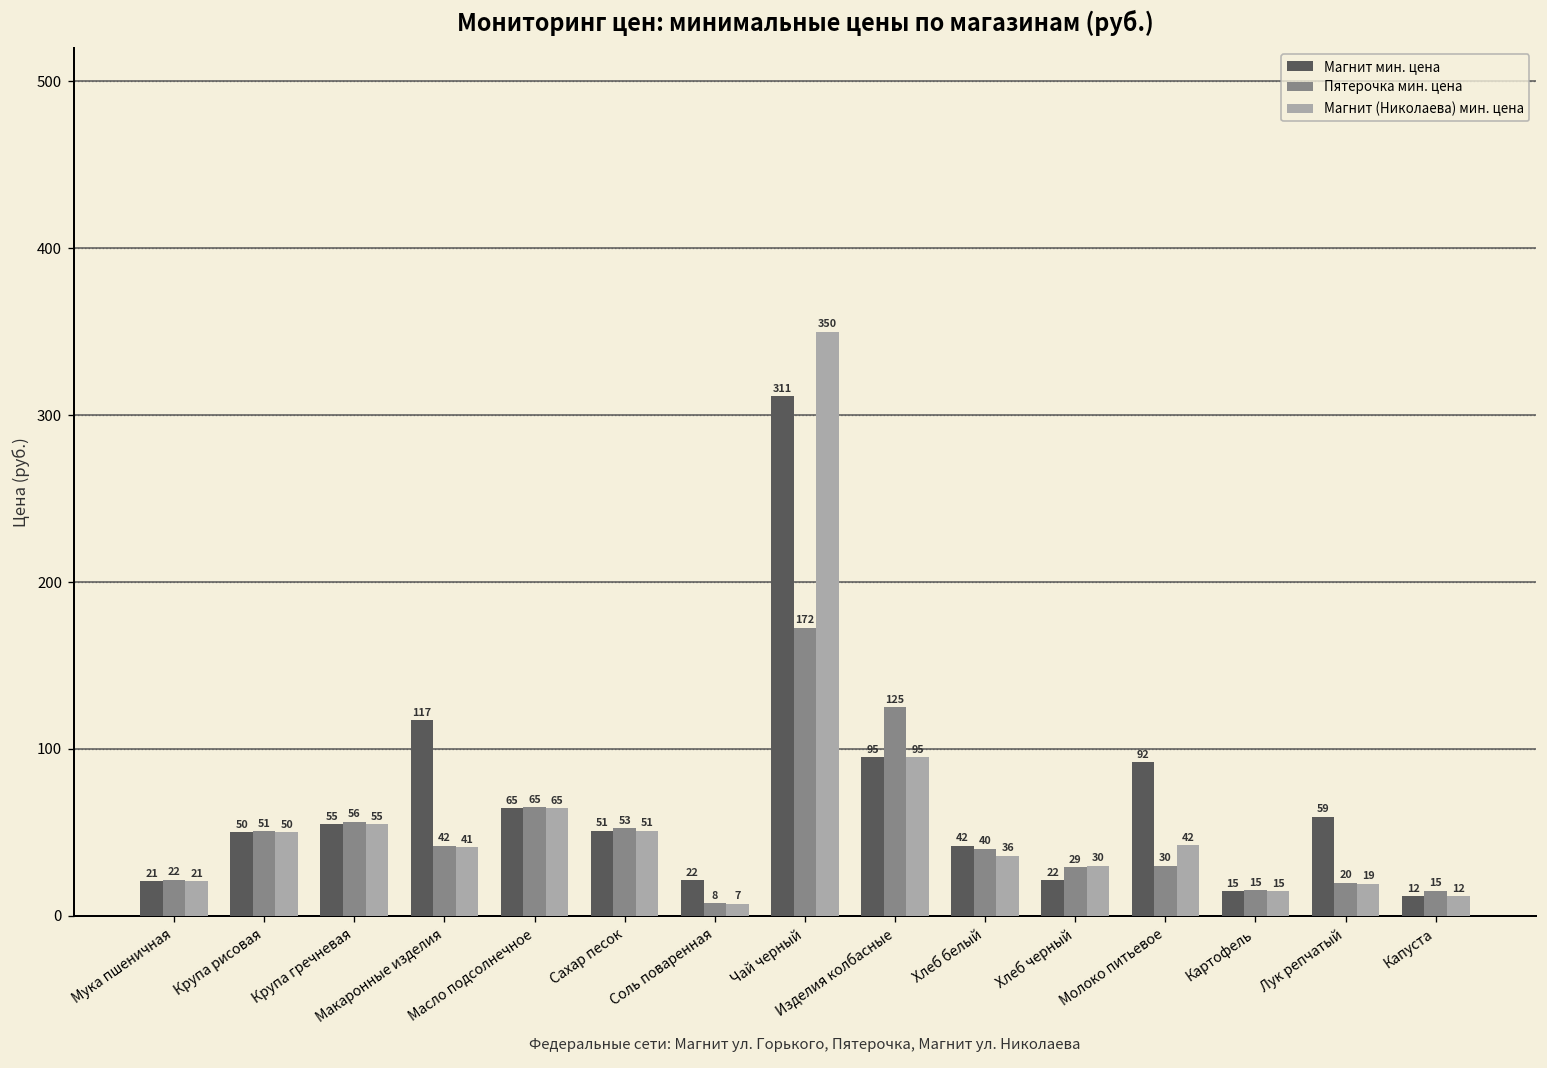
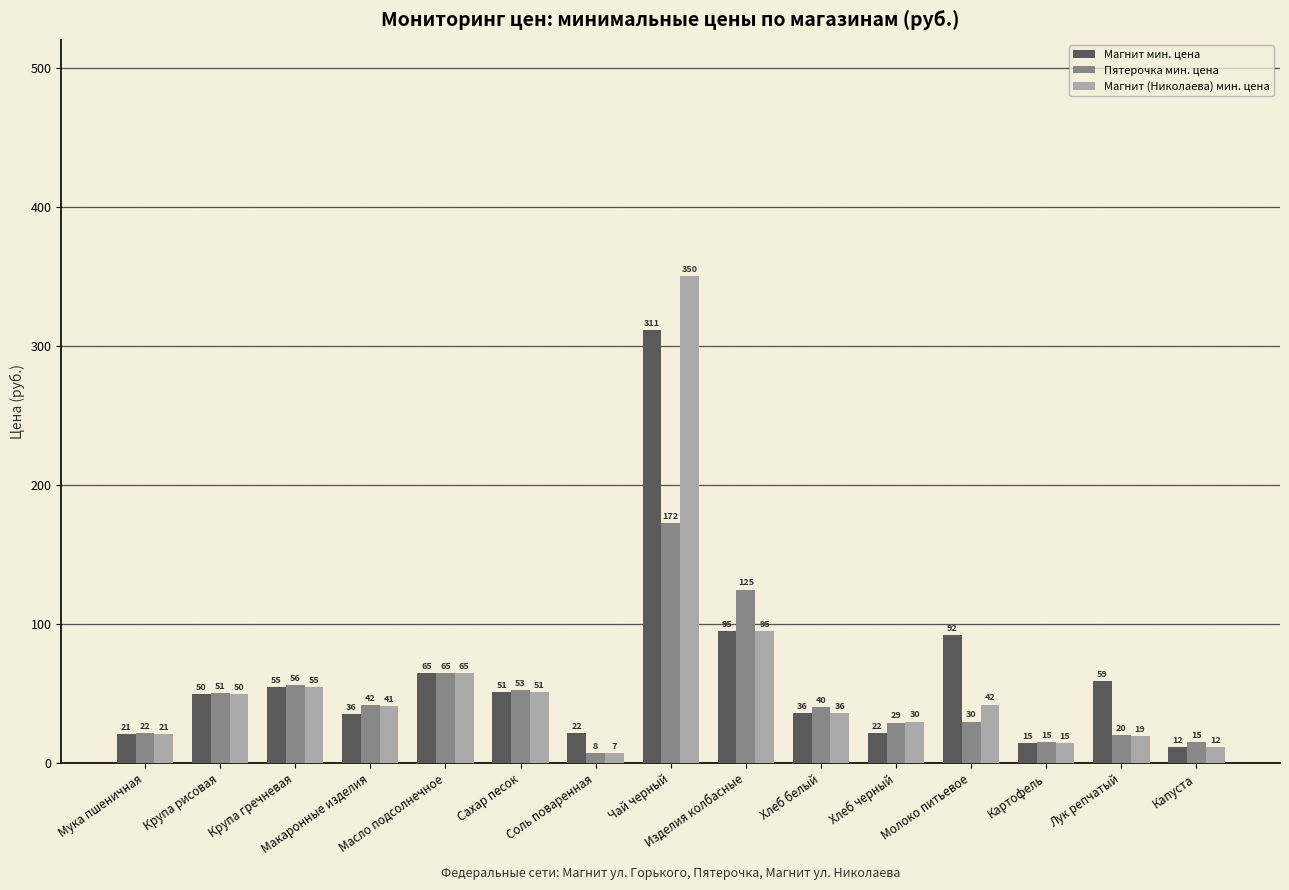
Магнит мин. цена, Макаронные изделия: 117 -> 36
Магнит мин. цена, Хлеб белый: 42 -> 36
